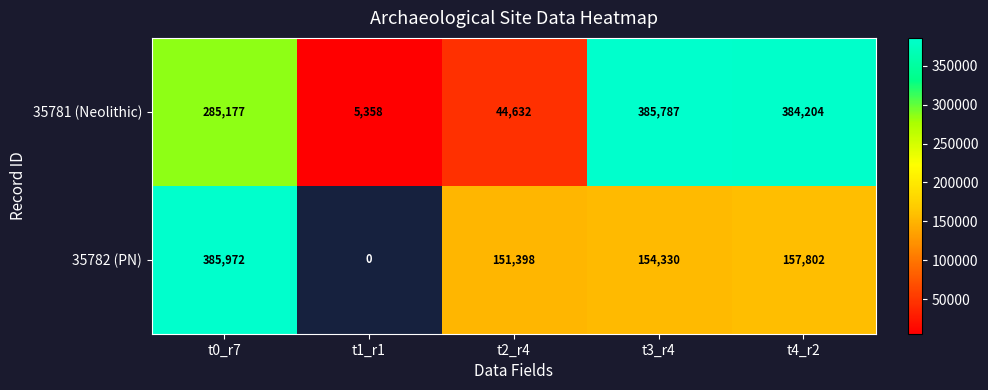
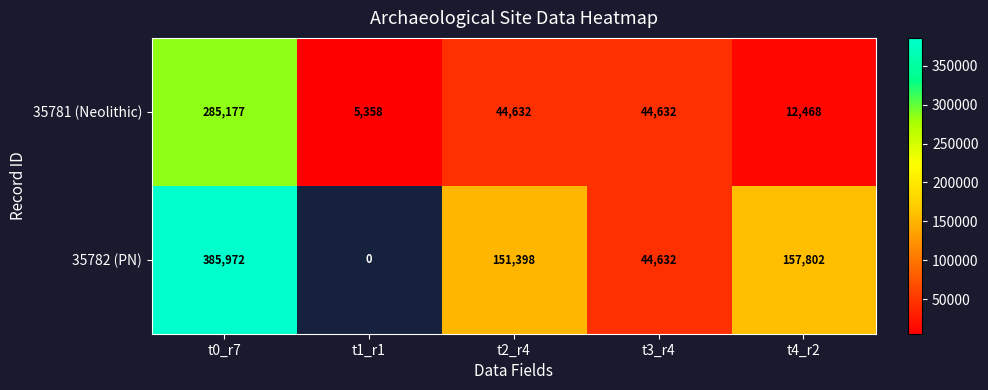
35781 (Neolithic), t3_r4: 385,787 -> 44,632
35781 (Neolithic), t4_r2: 384,204 -> 12,468
35782 (PN), t3_r4: 154,330 -> 44,632
